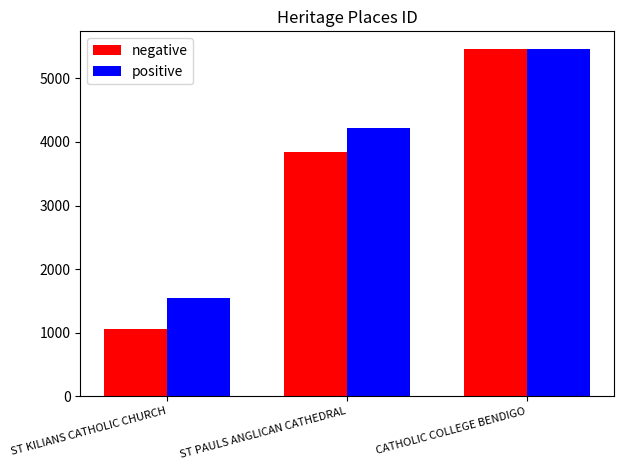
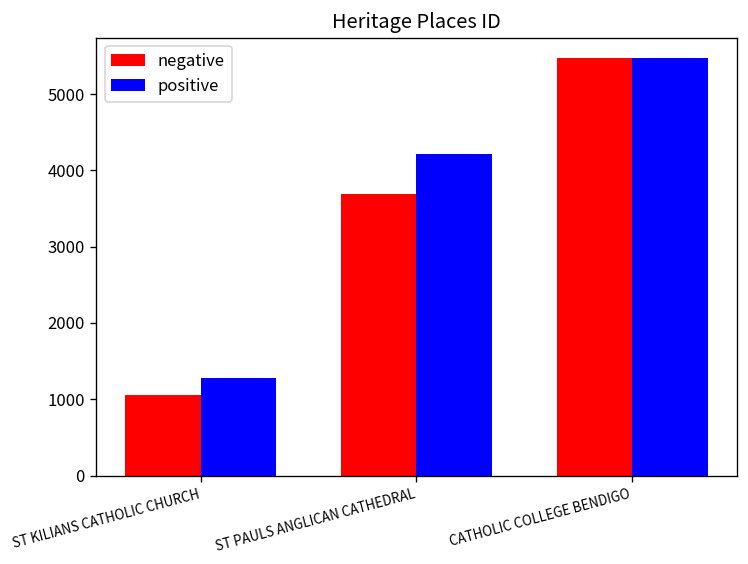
positive, ST KILIANS CATHOLIC CHURCH: 1600 -> 1300
negative, ST PAULS ANGLICAN CATHEDRAL: 3800 -> 3700
